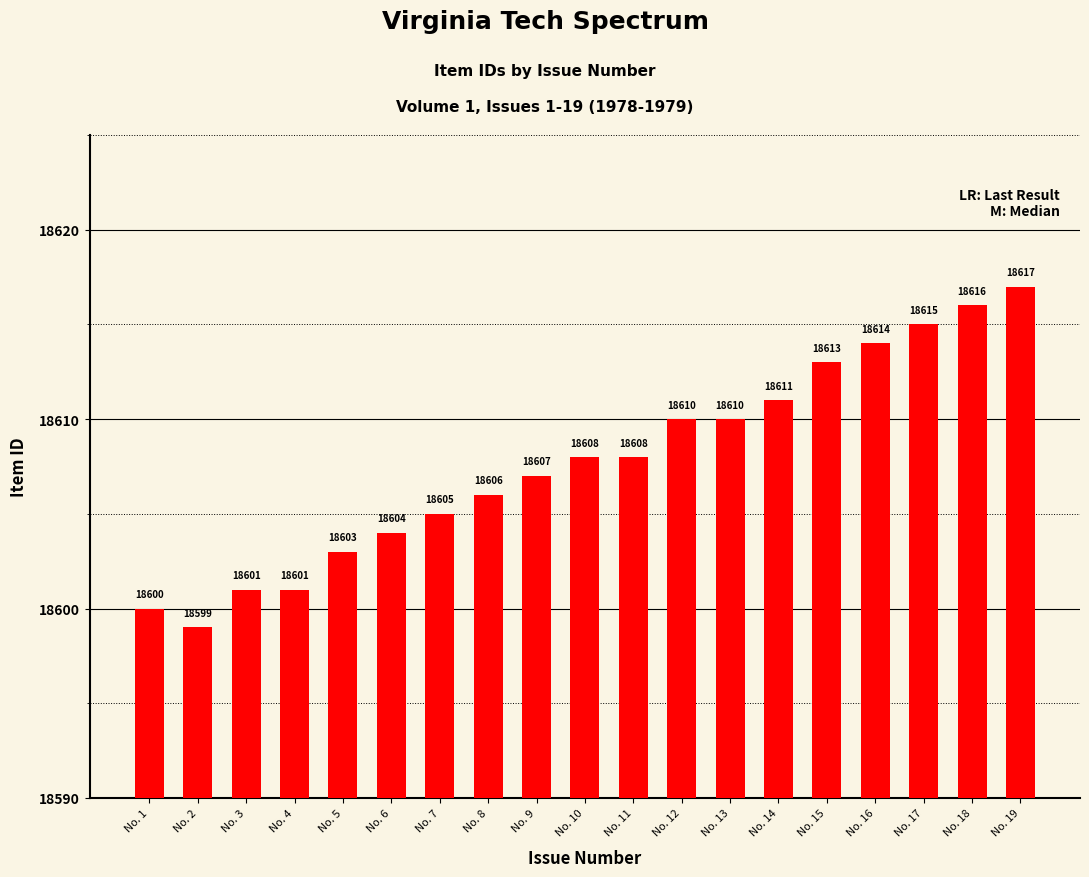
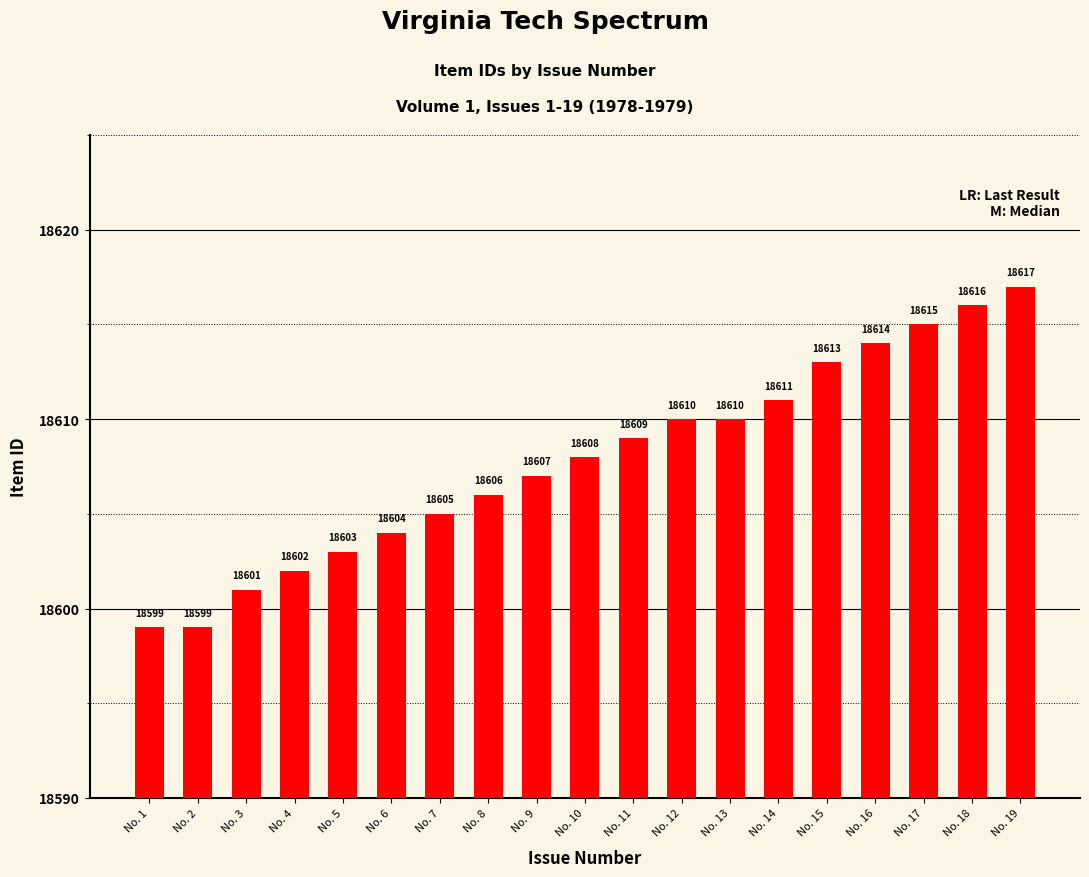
No. 1: 18600 -> 18599
No. 4: 18601 -> 18602
No. 11: 18608 -> 18609
